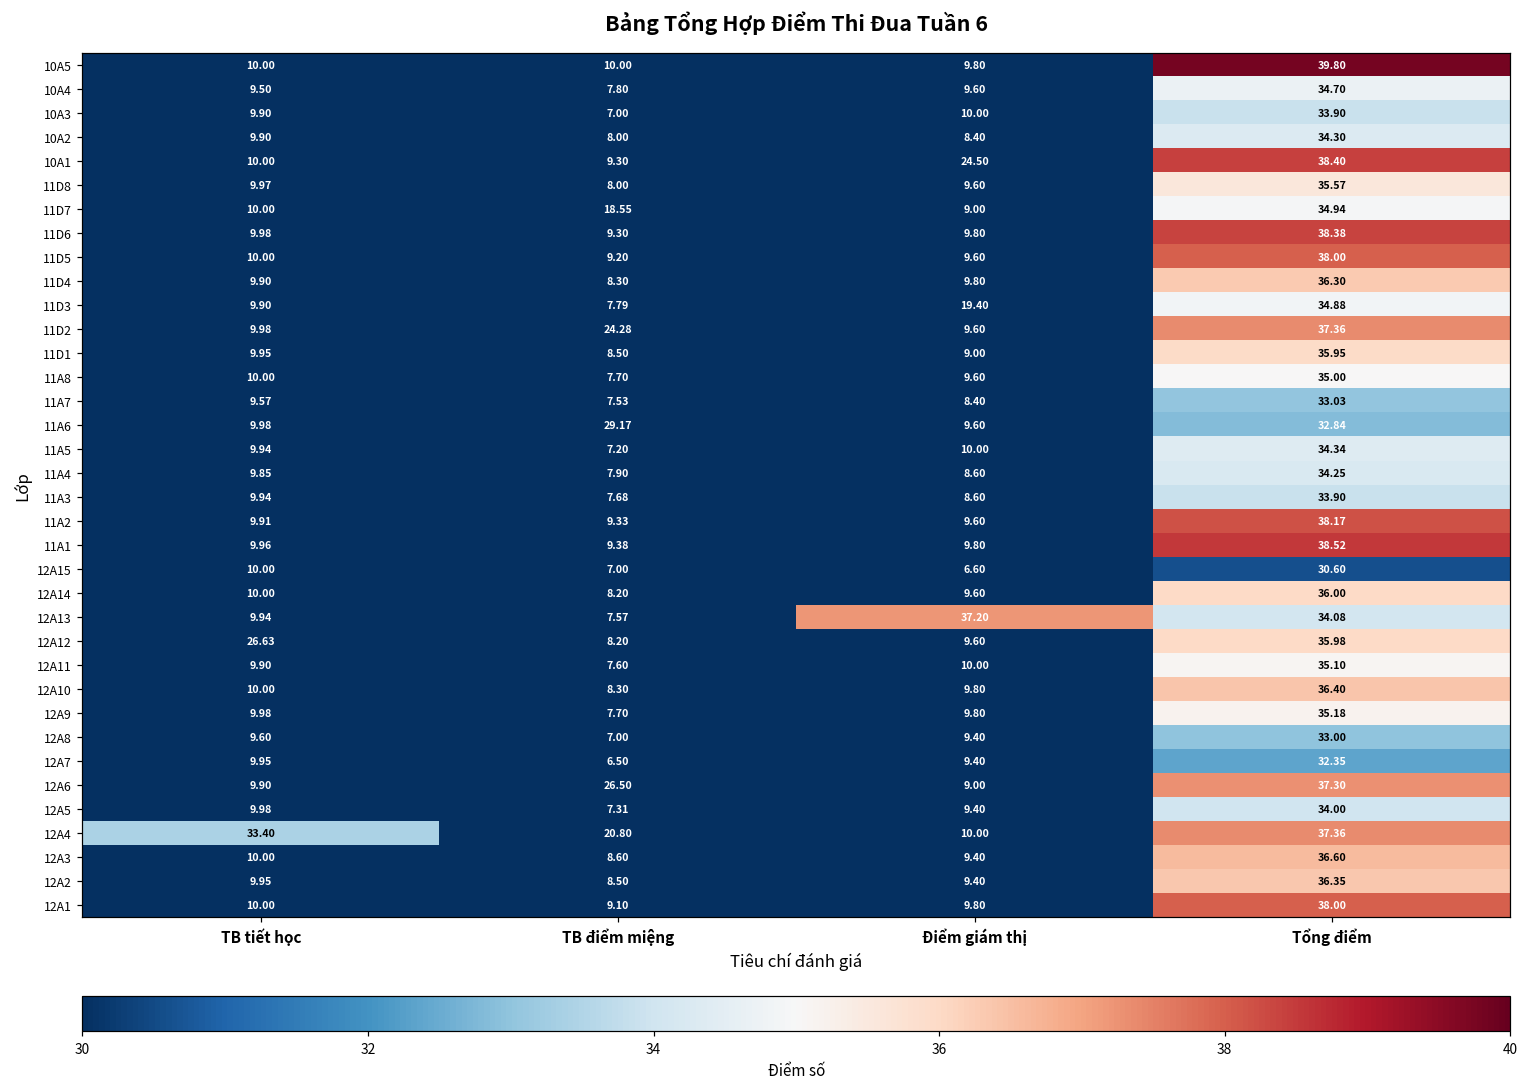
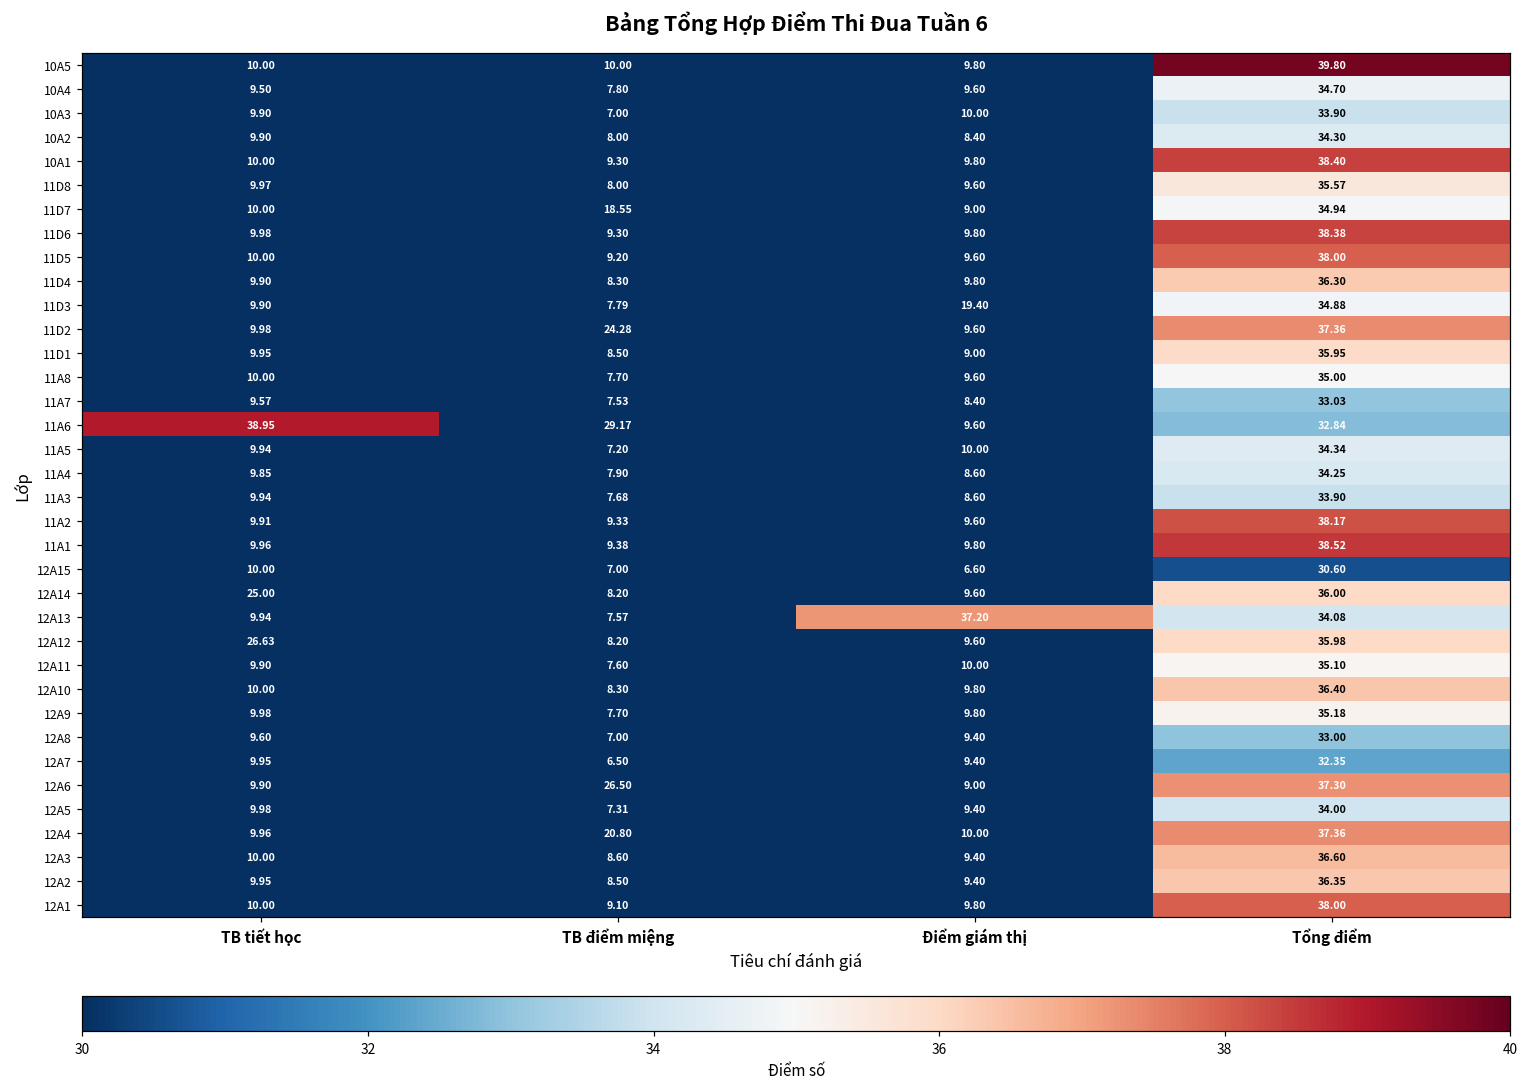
10A1, Điểm giám thị: 24.50 -> 9.80
11A6, TB tiết học: 9.98 -> 38.95
12A14, TB tiết học: 10.00 -> 25.00
12A4, TB tiết học: 33.40 -> 9.96
